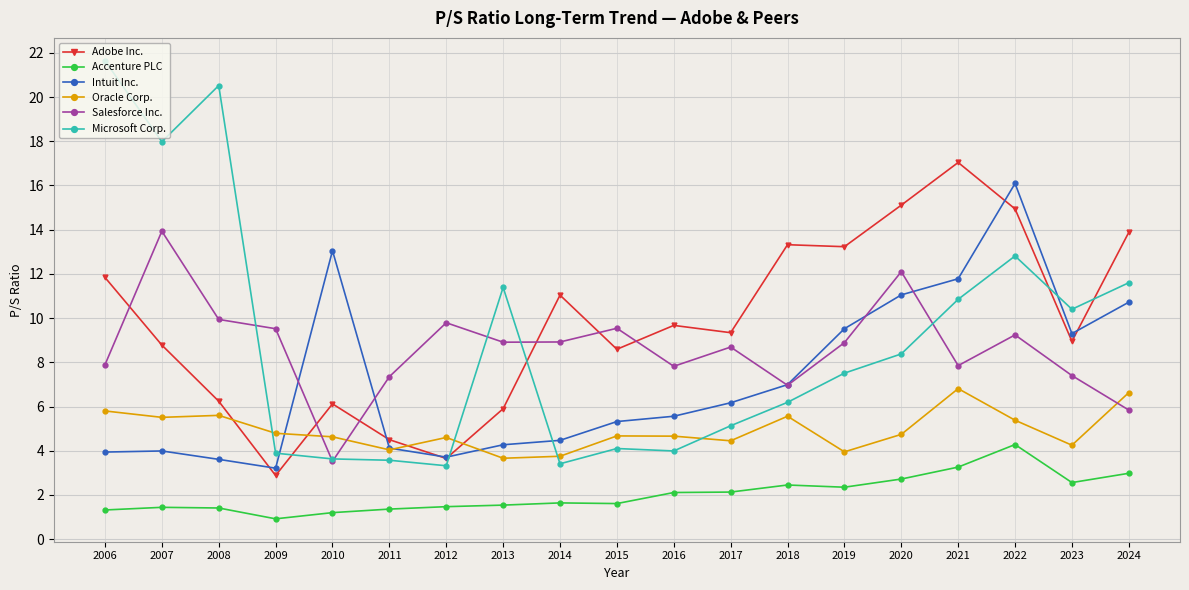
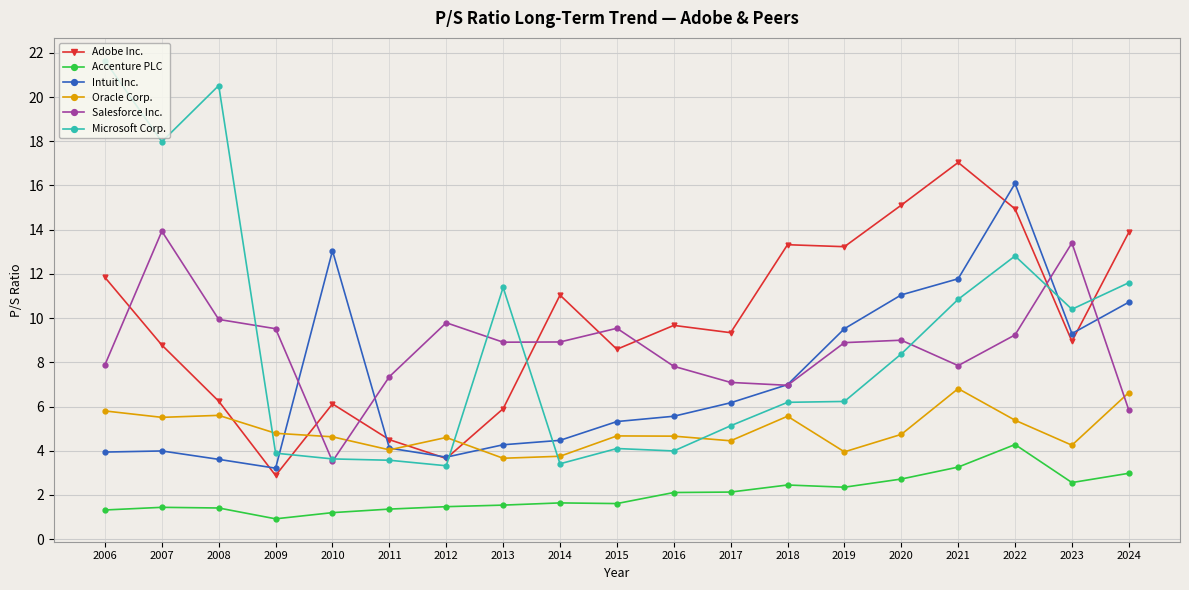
Salesforce Inc., 2017: 8.7 -> 7.1
Microsoft Corp., 2019: 7.5 -> 6.2
Salesforce Inc., 2020: 12.1 -> 9.0
Salesforce Inc., 2023: 7.4 -> 13.4
